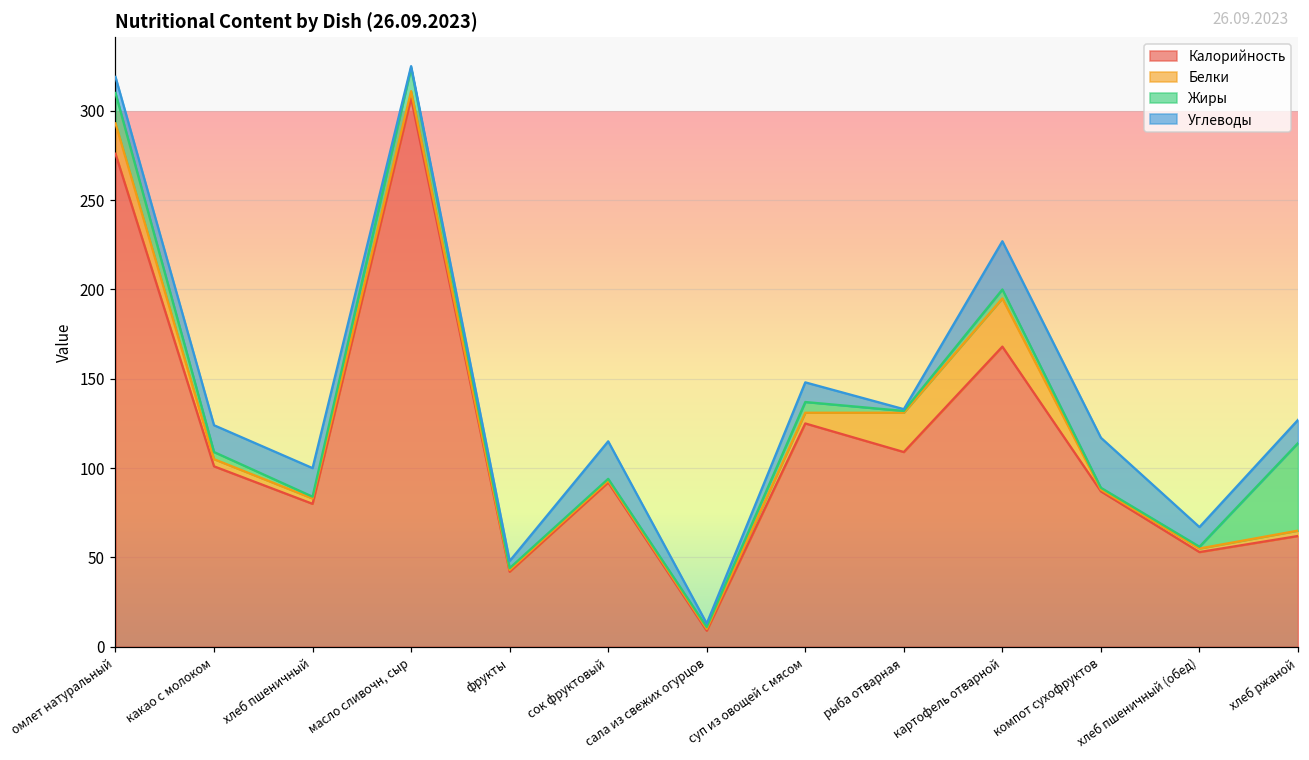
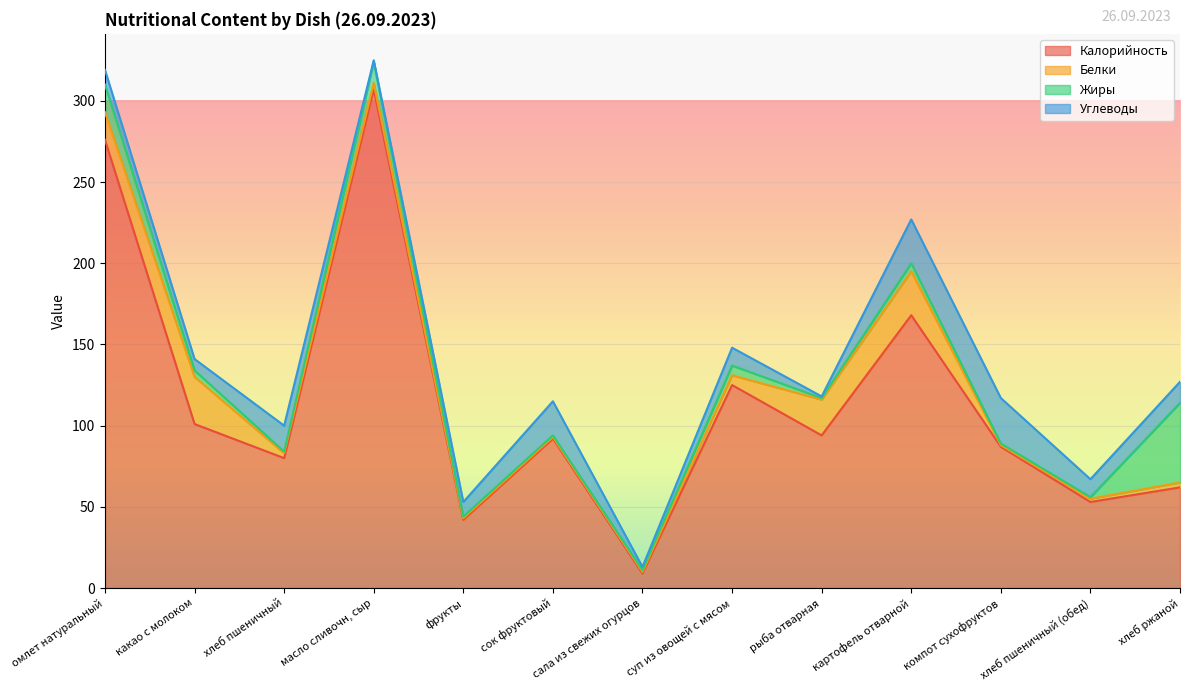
Белки, какао с молоком: 4 -> 29
Углеводы, какао с молоком: 15 -> 7
Углеводы, фрукты: 4 -> 9
Калорийность, рыба отварная: 109 -> 94
